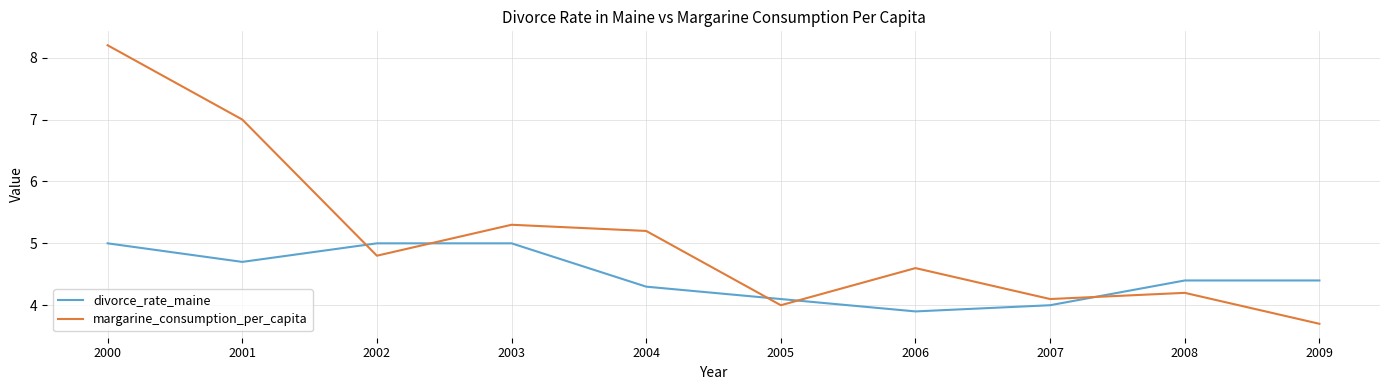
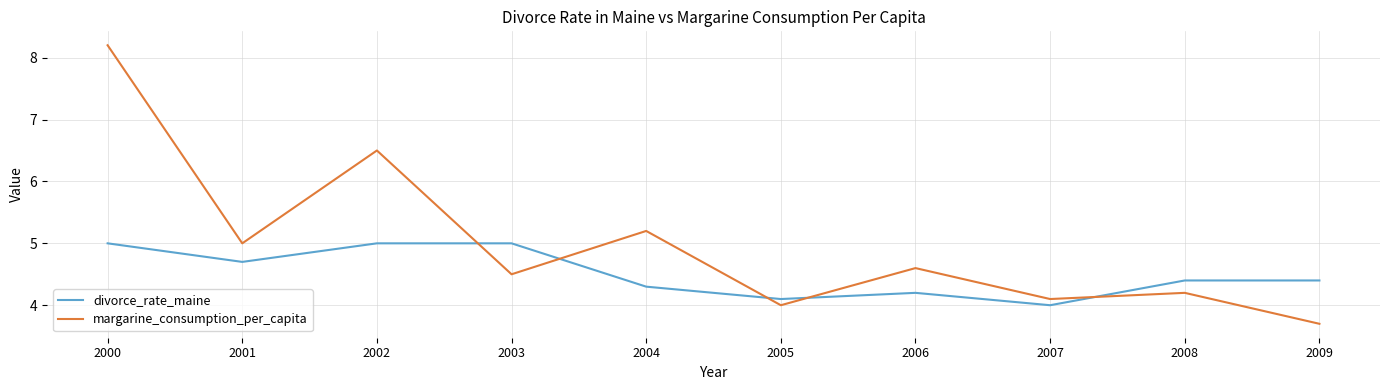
margarine_consumption_per_capita, 2001: 7 -> 5
margarine_consumption_per_capita, 2002: 4.8 -> 6.5
margarine_consumption_per_capita, 2003: 5.3 -> 4.5
divorce_rate_maine, 2006: 3.9 -> 4.2
